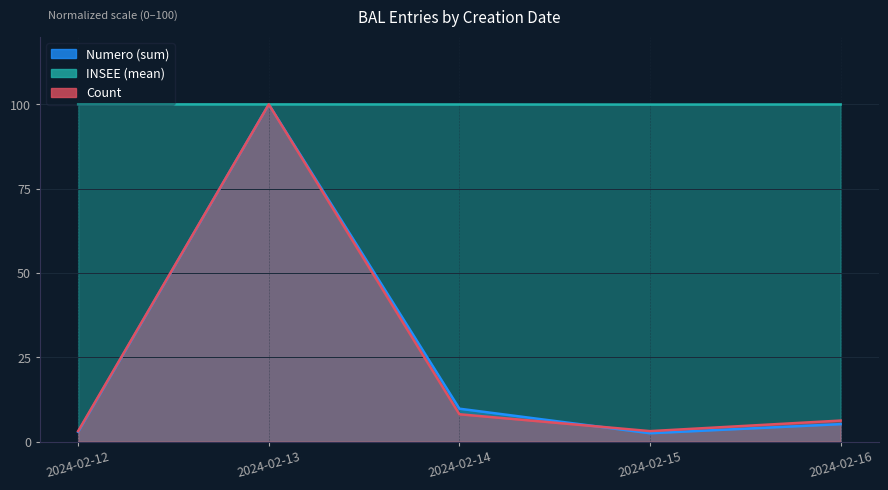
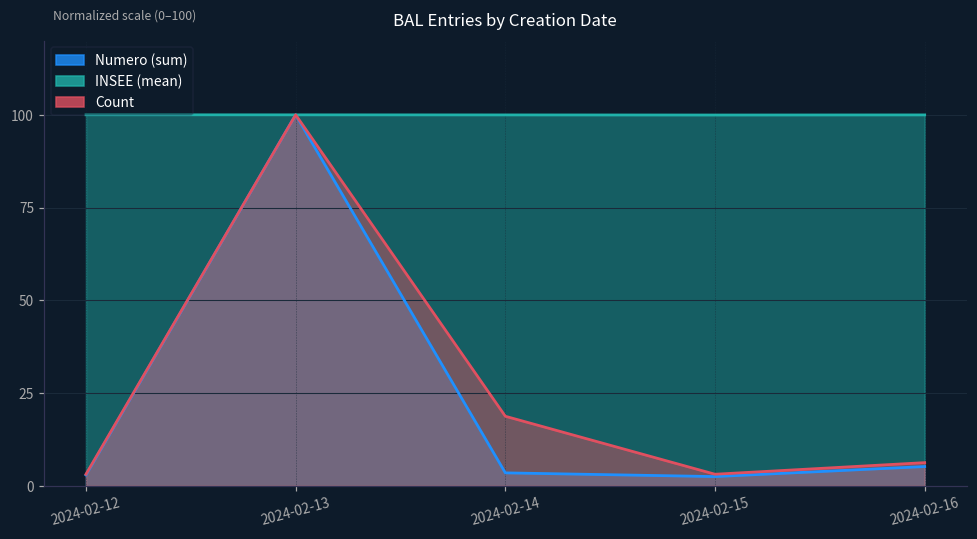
Numero (sum), 2024-02-14: 10 -> 3
Count, 2024-02-14: 8 -> 19
